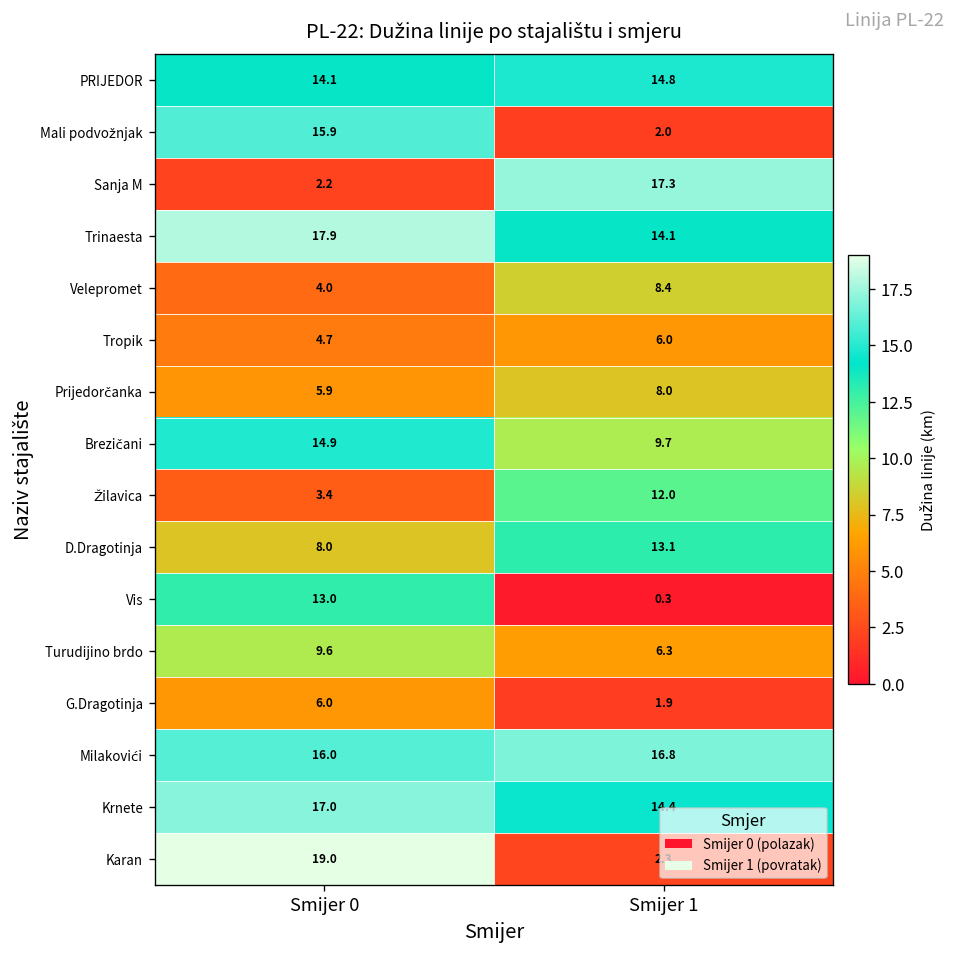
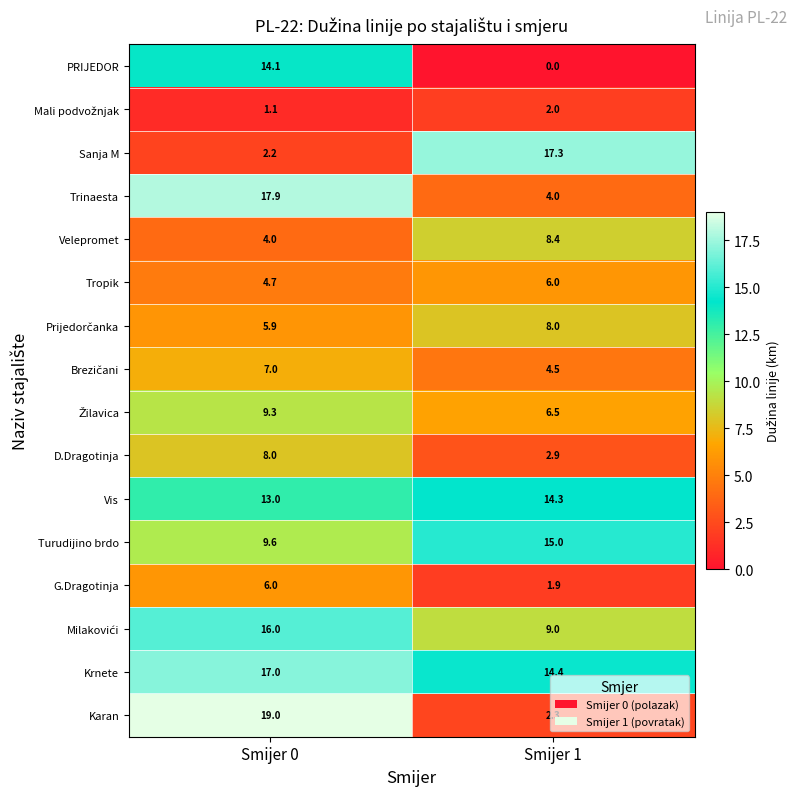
PRIJEDOR, Smijer 1: 14.8 -> 0.0
Mali podvožnjak, Smijer 0: 15.9 -> 1.1
Trinaesta, Smijer 1: 14.1 -> 4.0
Brezičani, Smijer 0: 14.9 -> 7.0
Brezičani, Smijer 1: 9.7 -> 4.5
Žilavica, Smijer 0: 3.4 -> 9.3
Žilavica, Smijer 1: 12.0 -> 6.5
D.Dragotinja, Smijer 1: 13.1 -> 2.9
Vis, Smijer 1: 0.3 -> 14.3
Turudijino brdo, Smijer 1: 6.3 -> 15.0
Milakovići, Smijer 1: 16.8 -> 9.0
